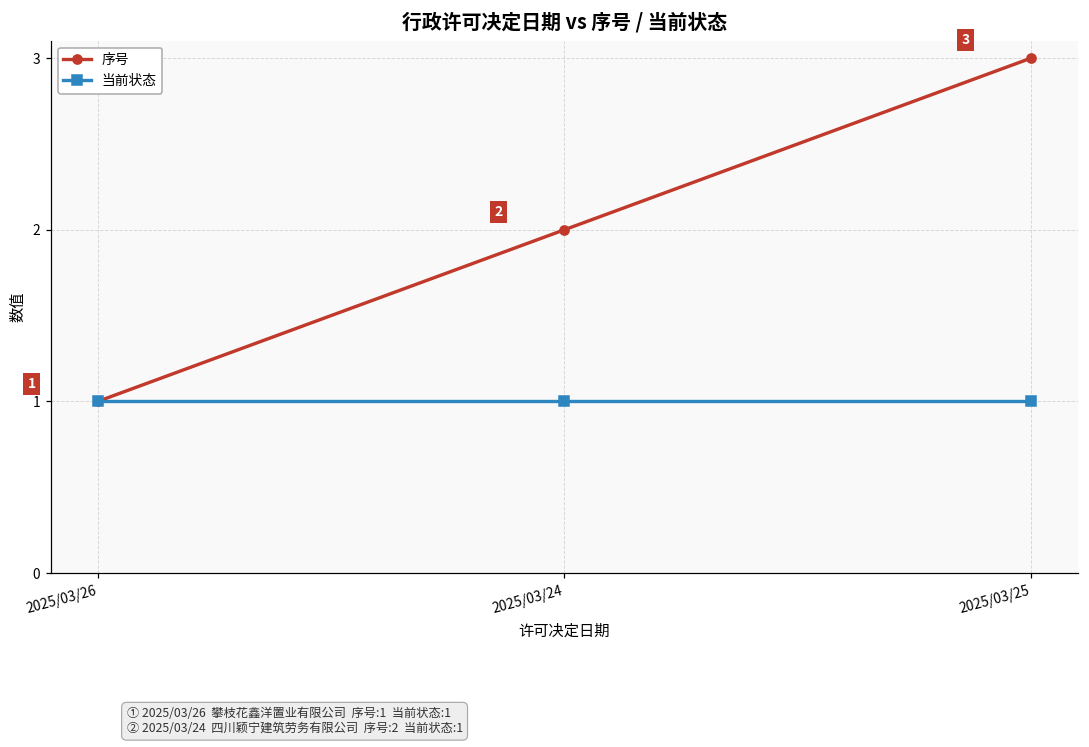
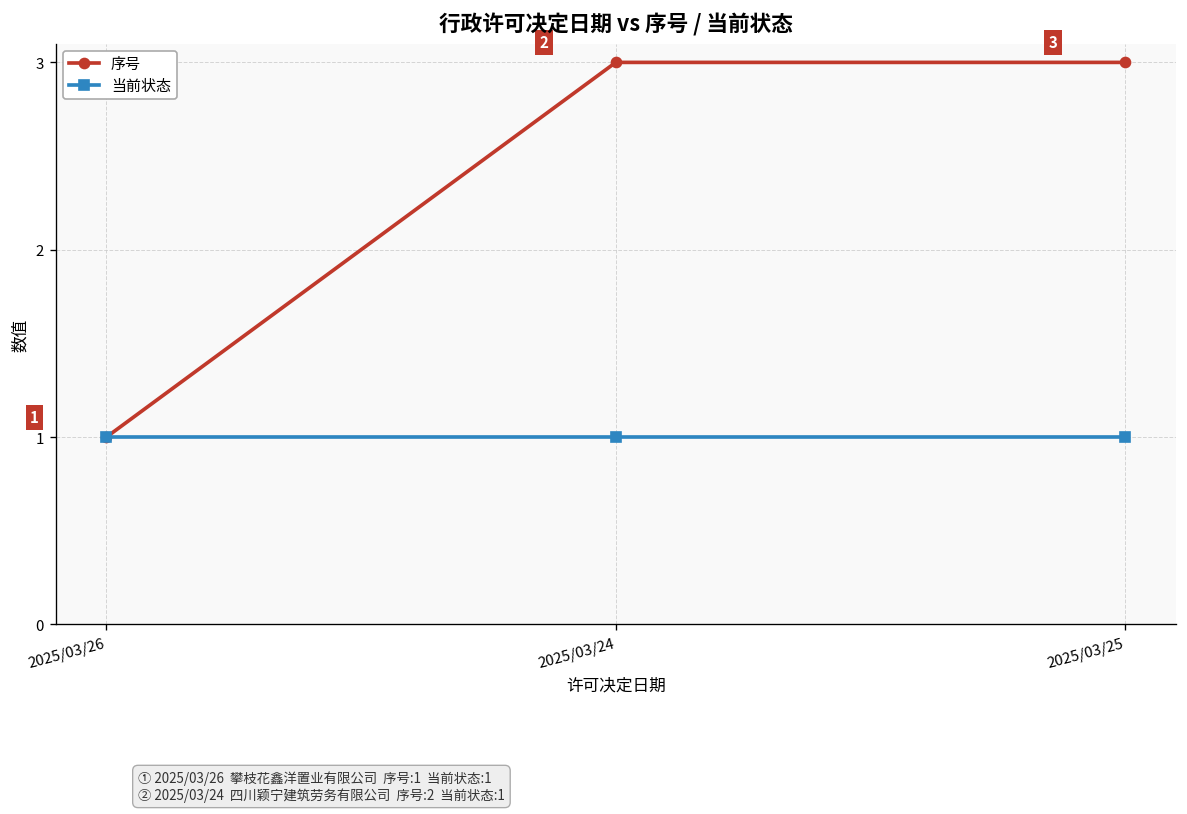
序号, 2025/03/24: 2 -> 3
